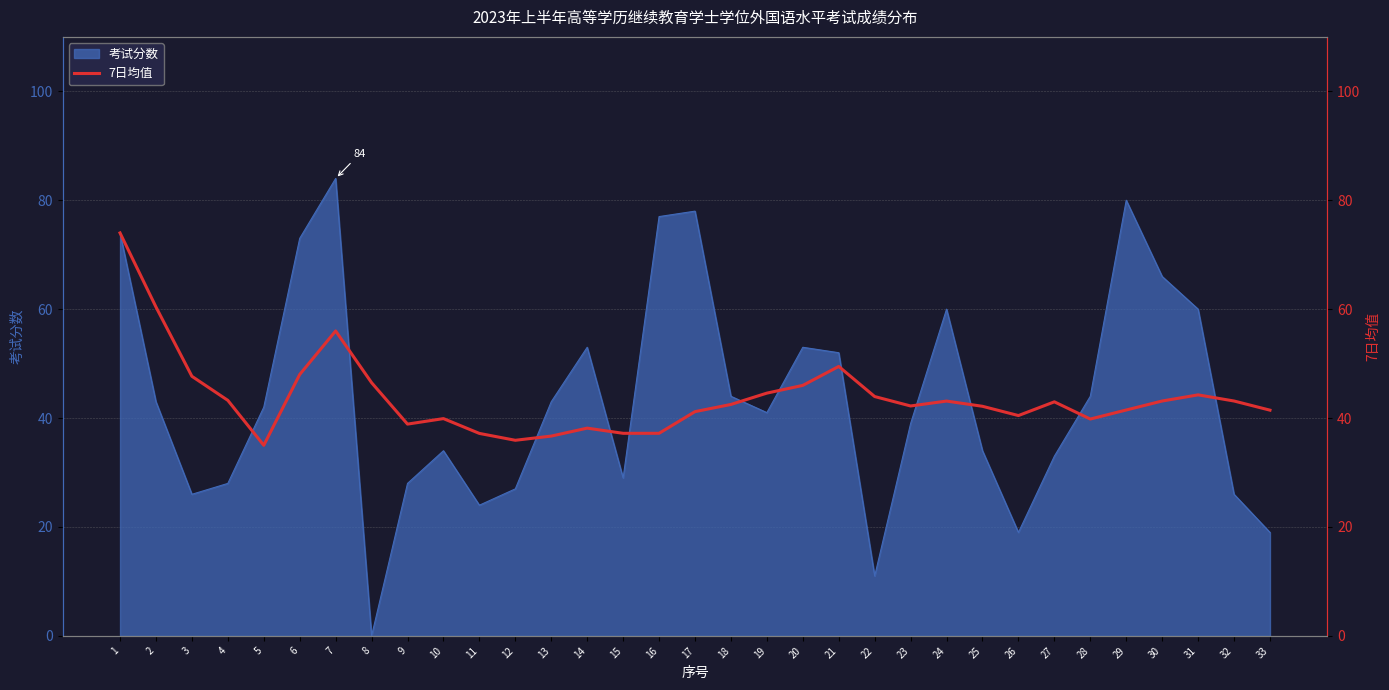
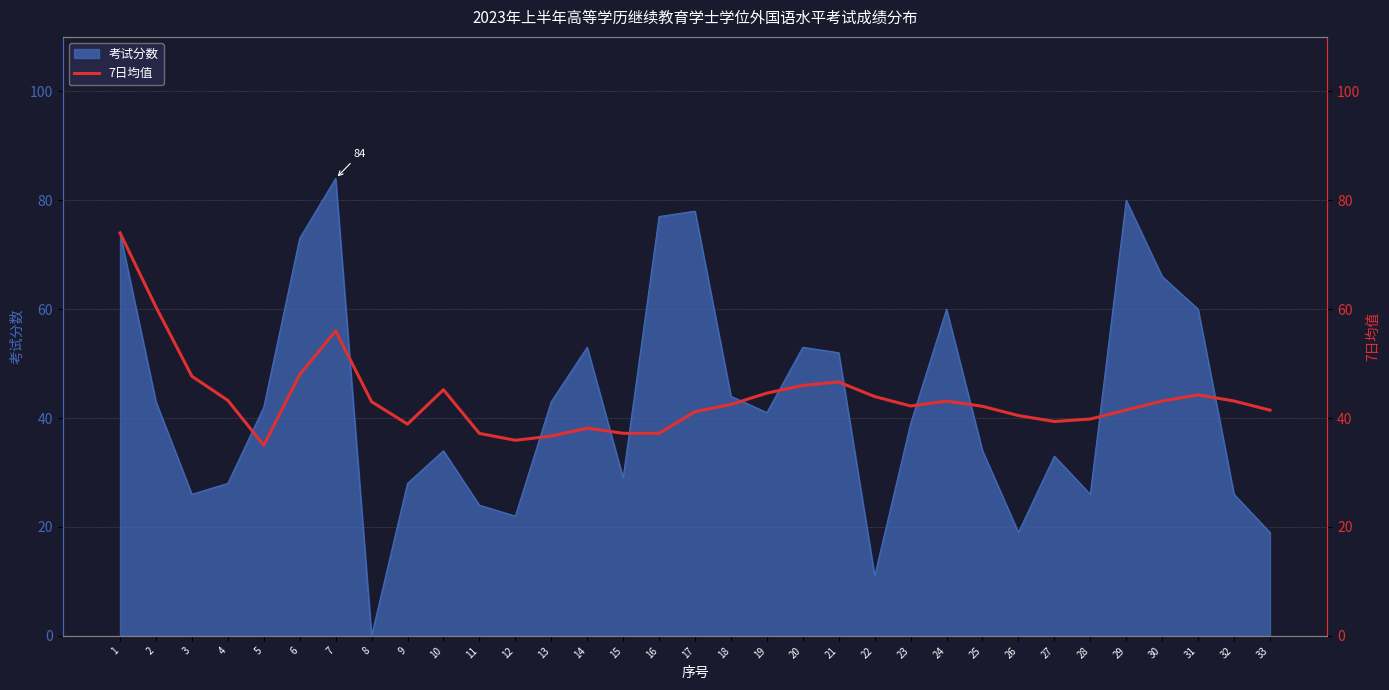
考试分数, 12: 27 -> 22
考试分数, 28: 44 -> 26
7日均值, 8: 47 -> 43
7日均值, 10: 40 -> 45
7日均值, 21: 49 -> 47
7日均值, 27: 43 -> 39
